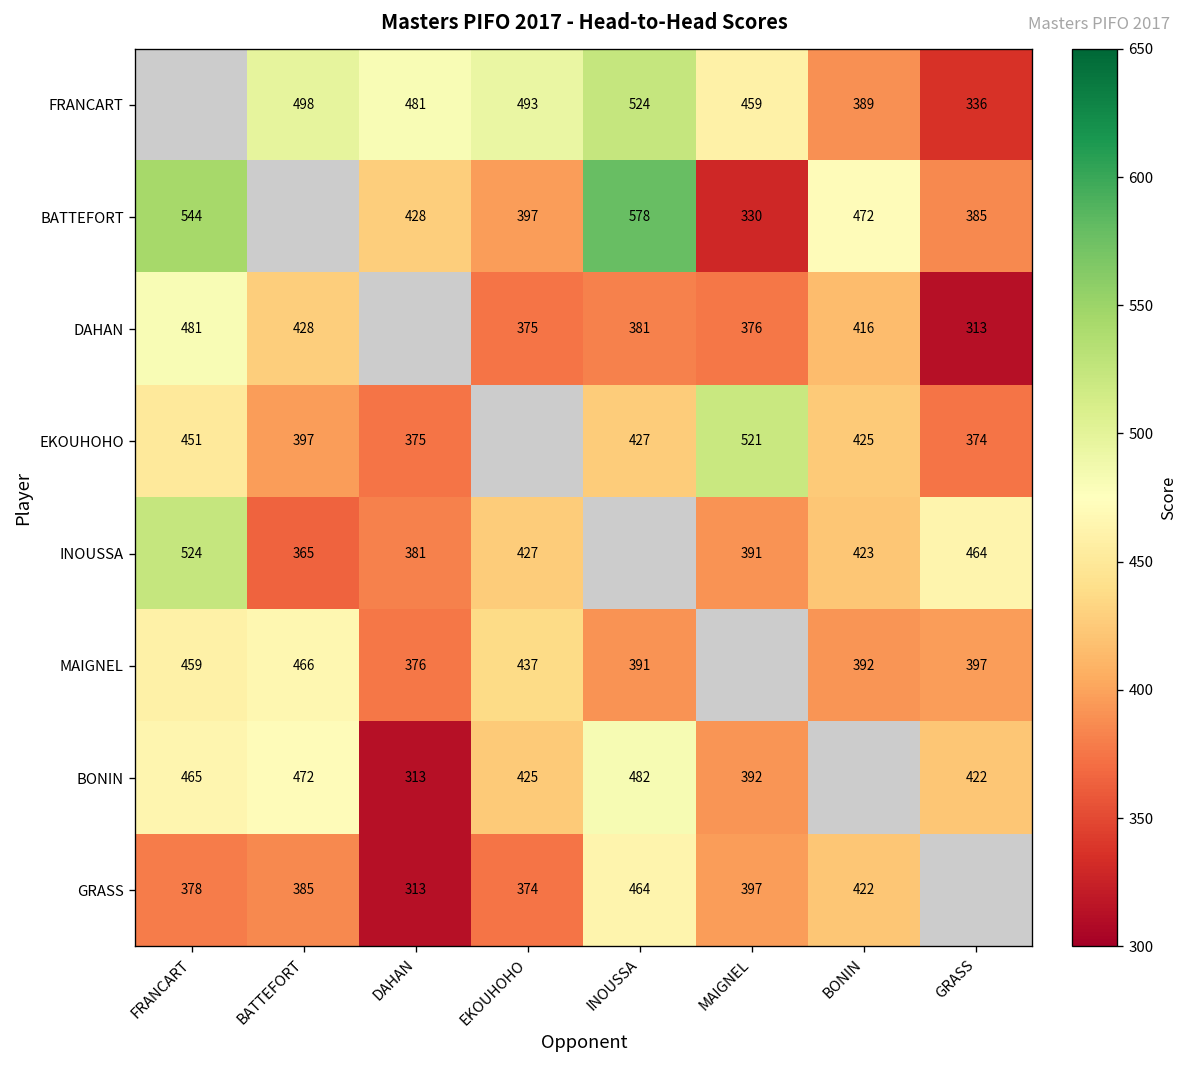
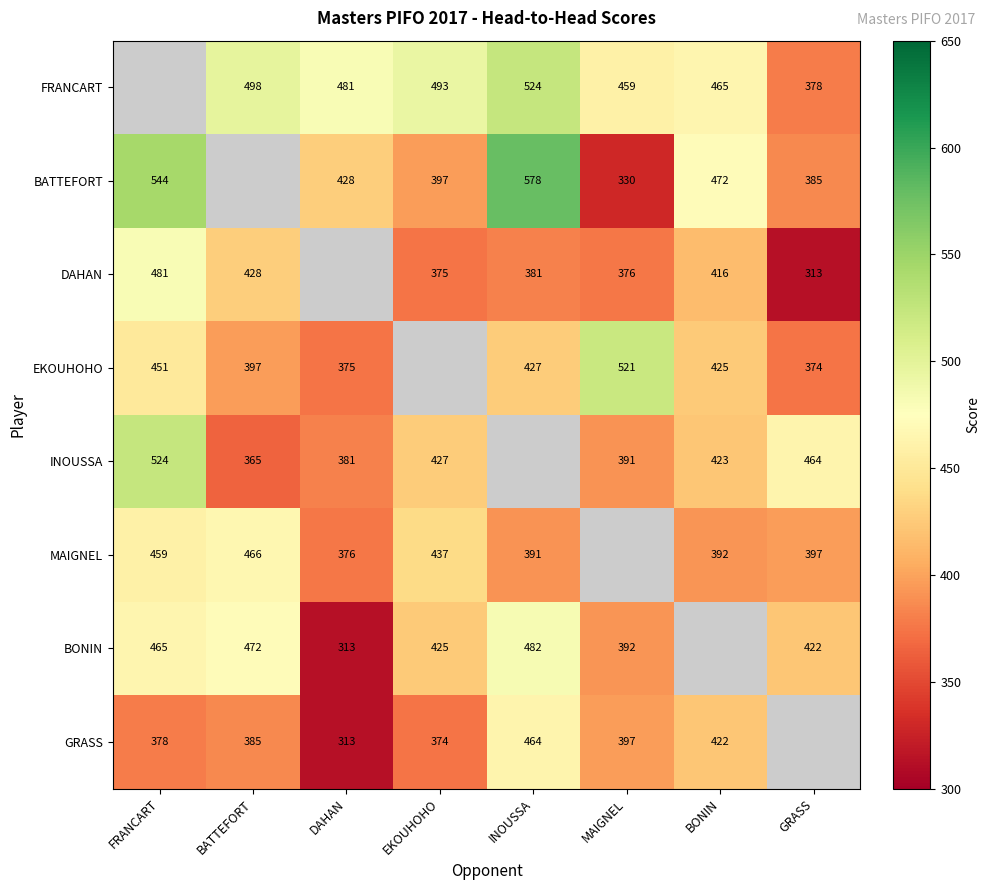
FRANCART, BONIN: 389 -> 465
FRANCART, GRASS: 336 -> 378
